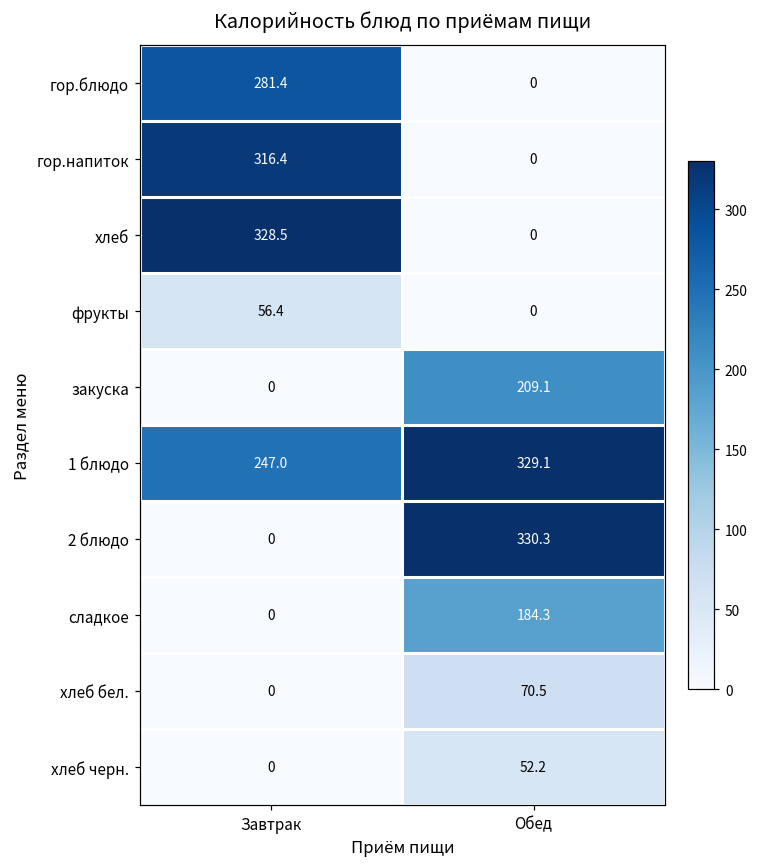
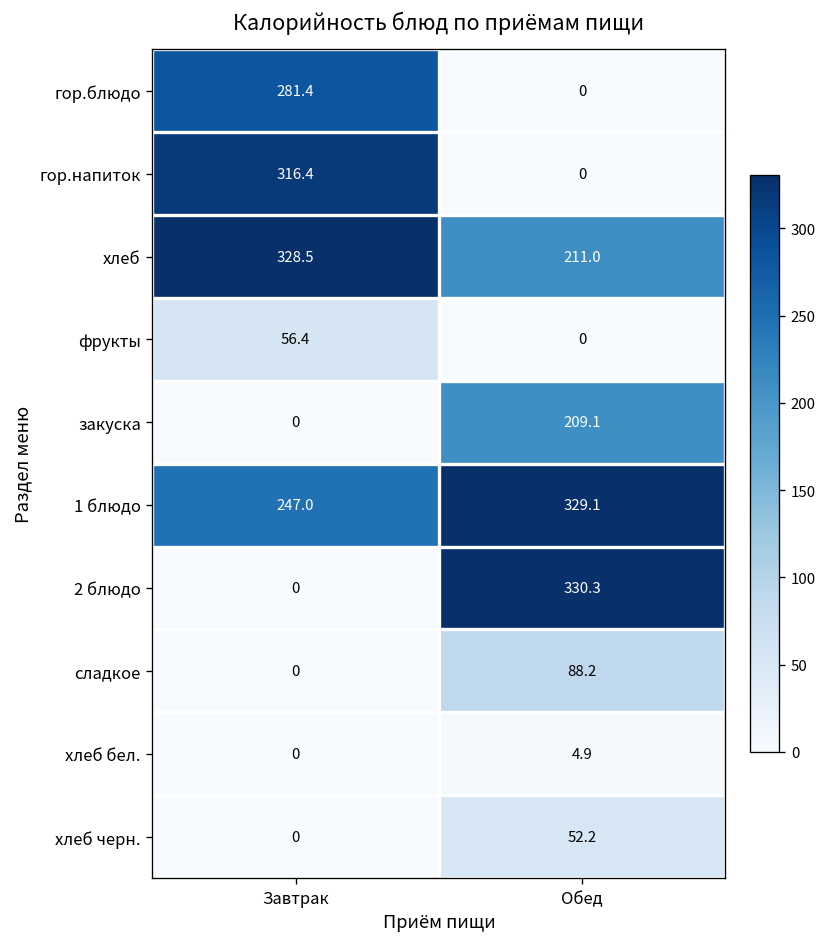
хлеб, Обед: 0 -> 211.0
сладкое, Обед: 184.3 -> 88.2
хлеб бел., Обед: 70.5 -> 4.9
